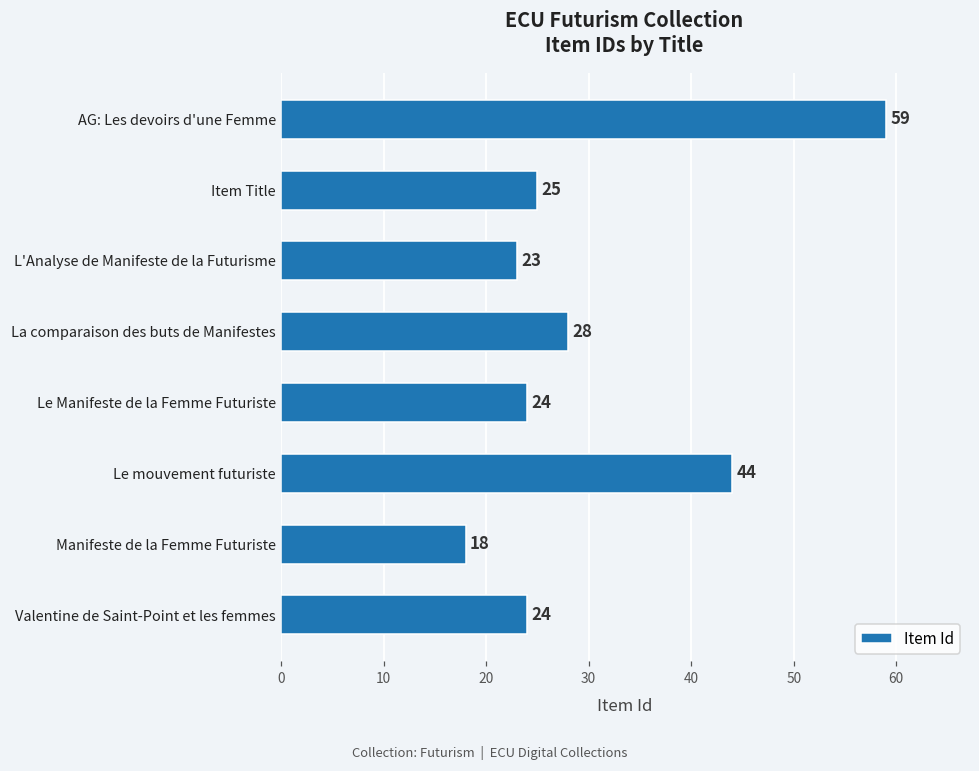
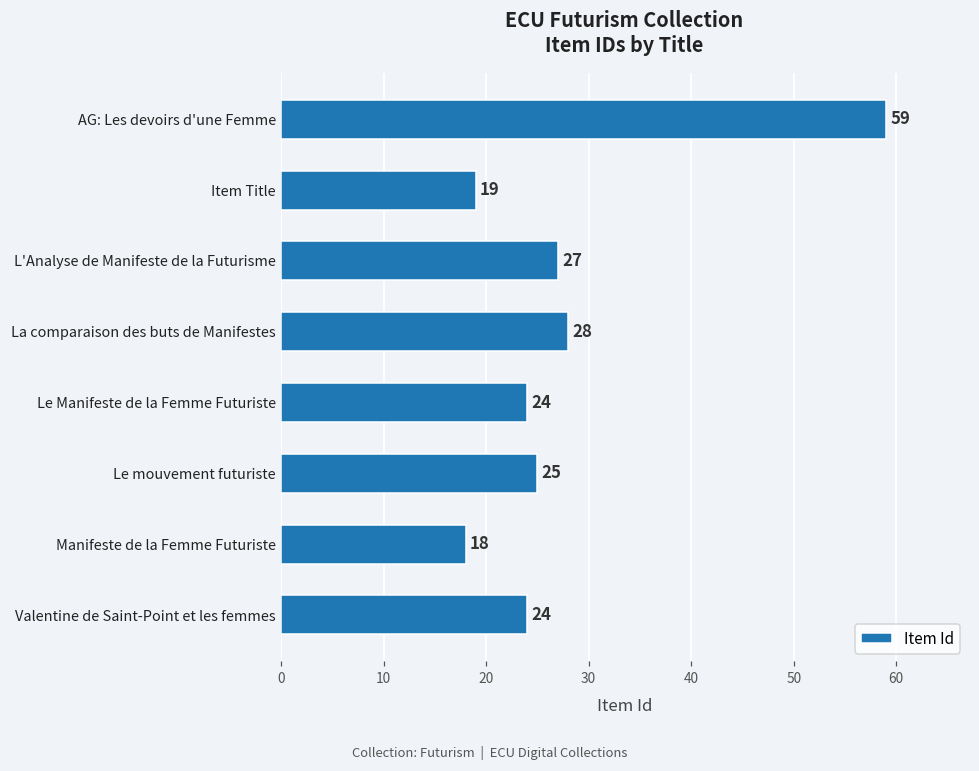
Item Title: 25 -> 19
L'Analyse de Manifeste de la Futurisme: 23 -> 27
Le mouvement futuriste: 44 -> 25
